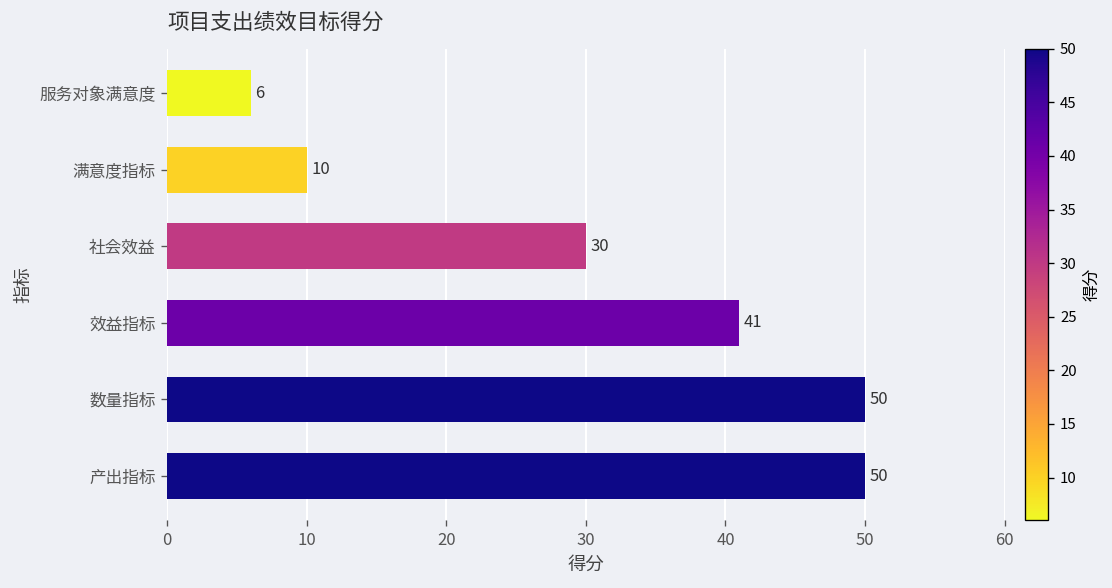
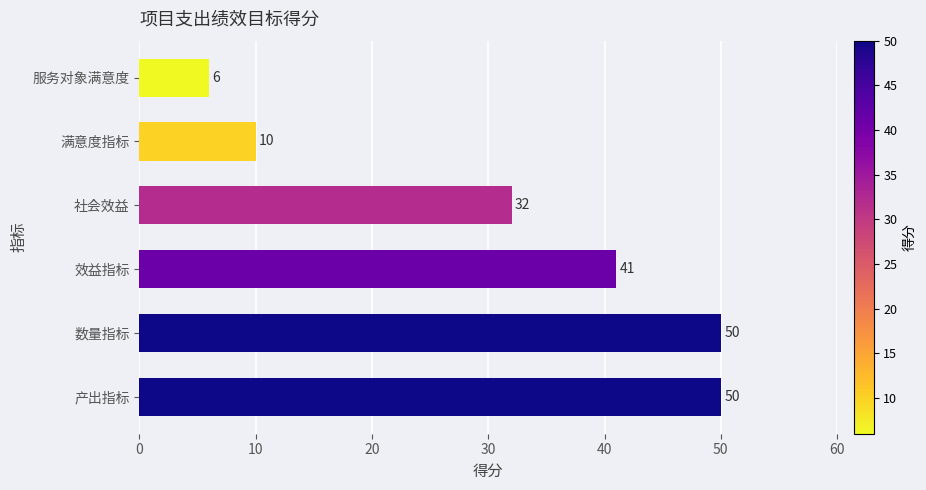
社会效益: 30 -> 32
